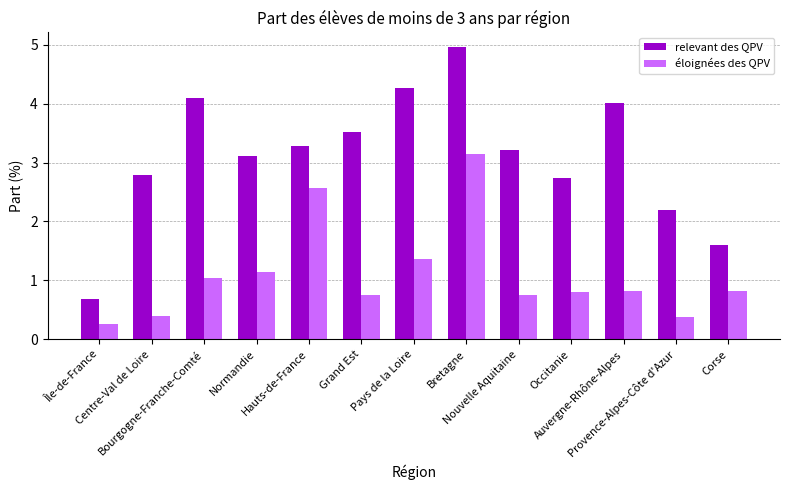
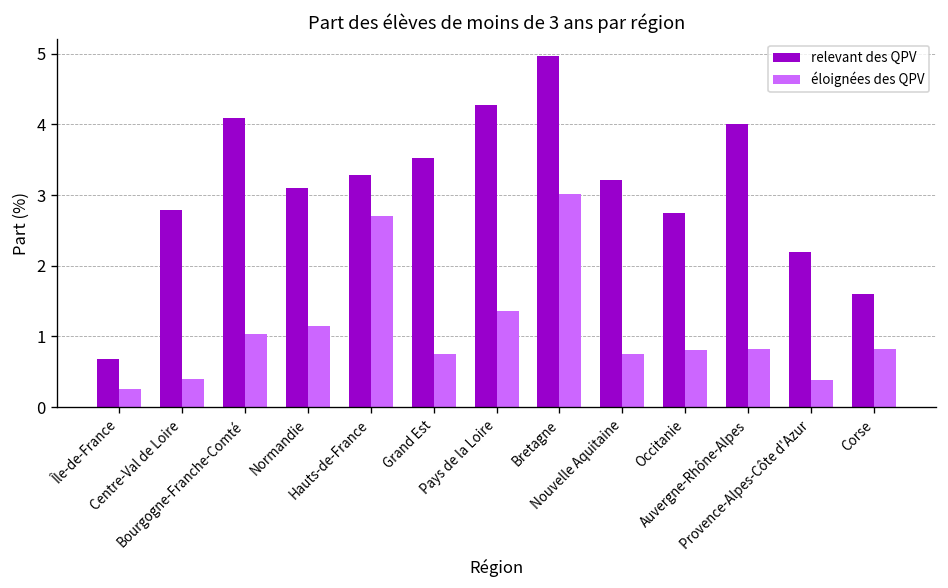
éloignées des QPV, Hauts-de-France: 2.6 -> 2.7
éloignées des QPV, Bretagne: 3.2 -> 3.0
